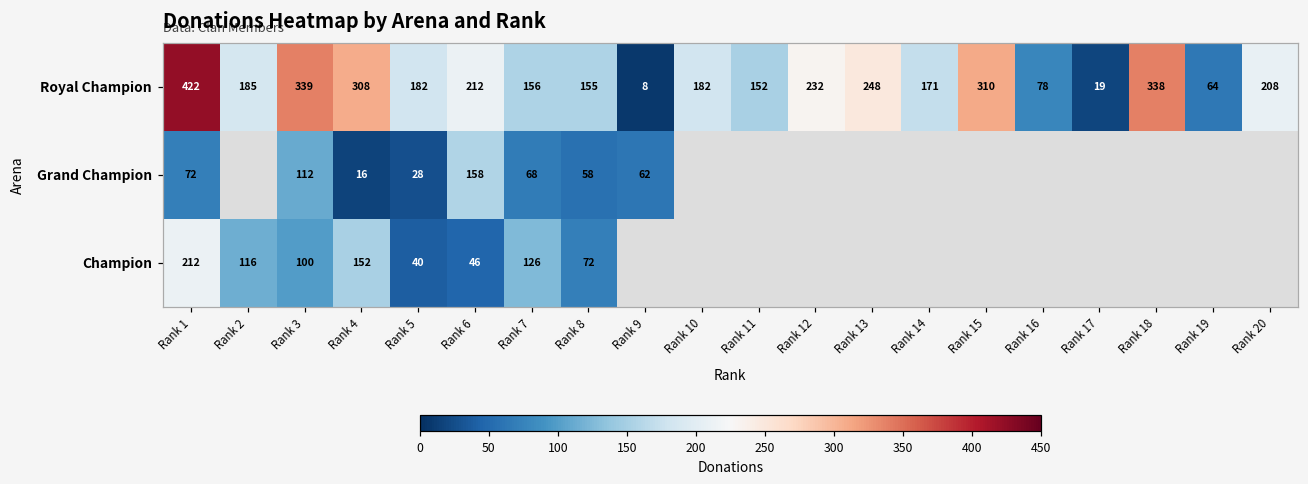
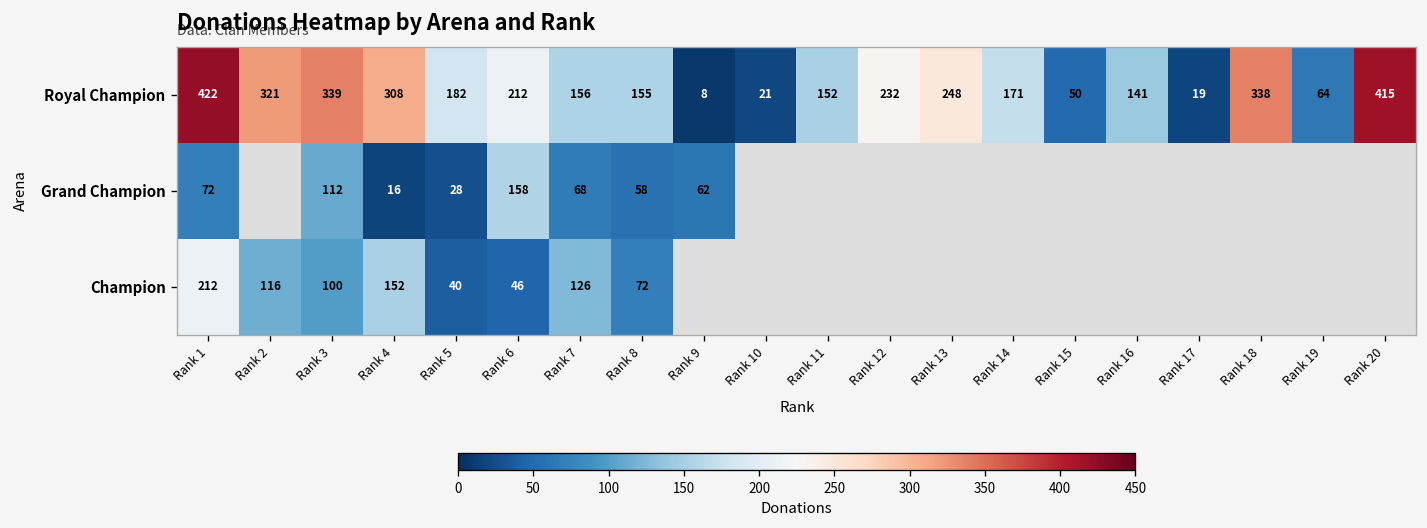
Royal Champion, Rank 2: 185 -> 321
Royal Champion, Rank 10: 182 -> 21
Royal Champion, Rank 15: 310 -> 50
Royal Champion, Rank 16: 78 -> 141
Royal Champion, Rank 20: 208 -> 415
